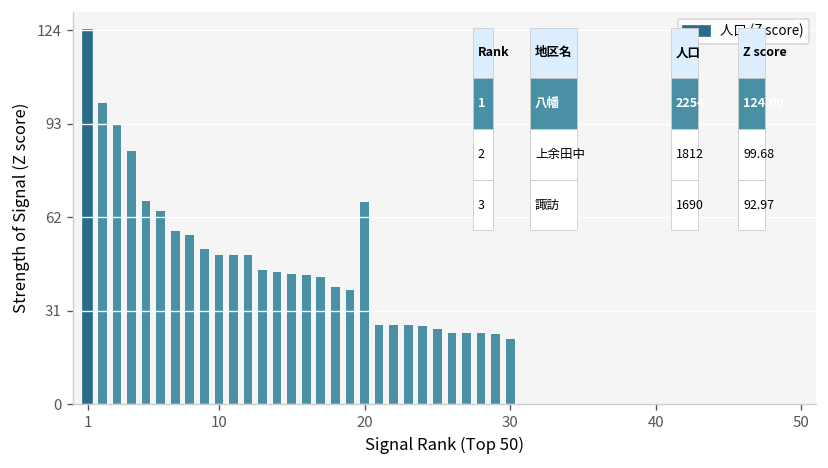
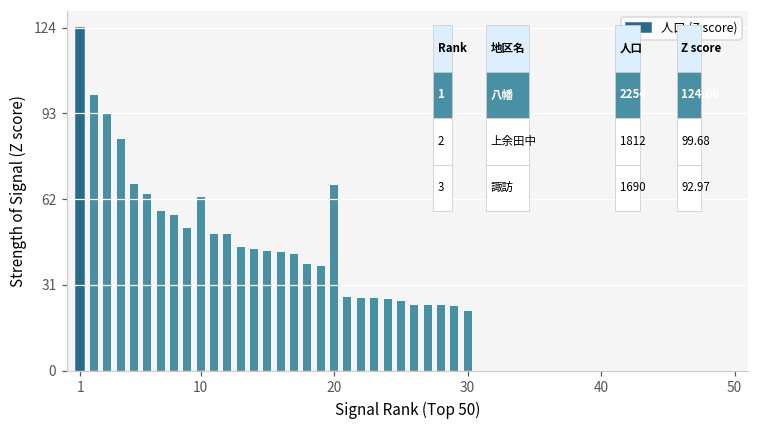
10: 50 -> 63
